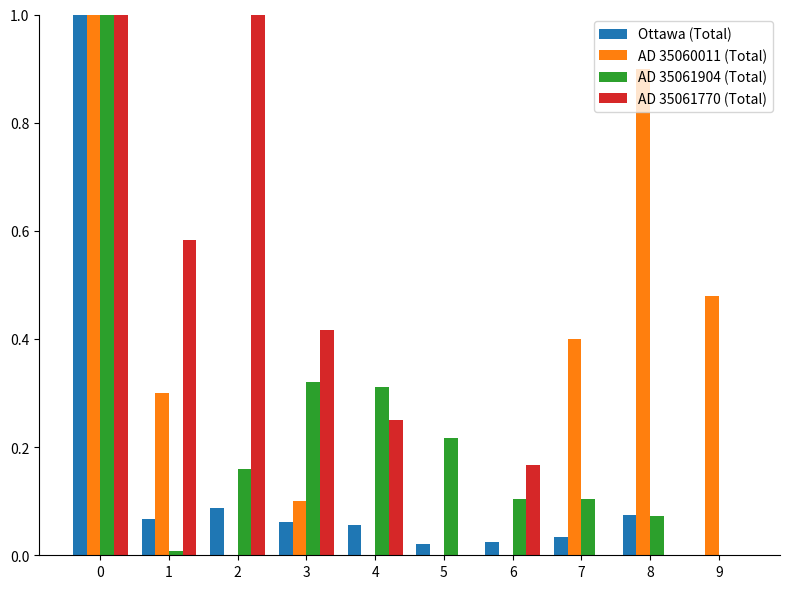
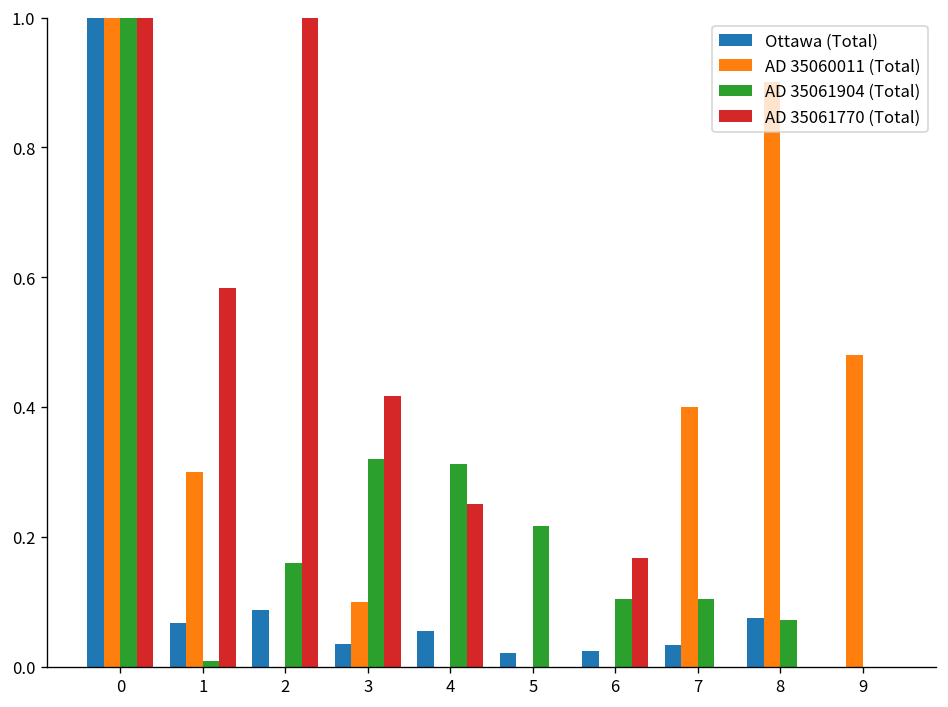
Ottawa (Total), 3: 0.06 -> 0.03
